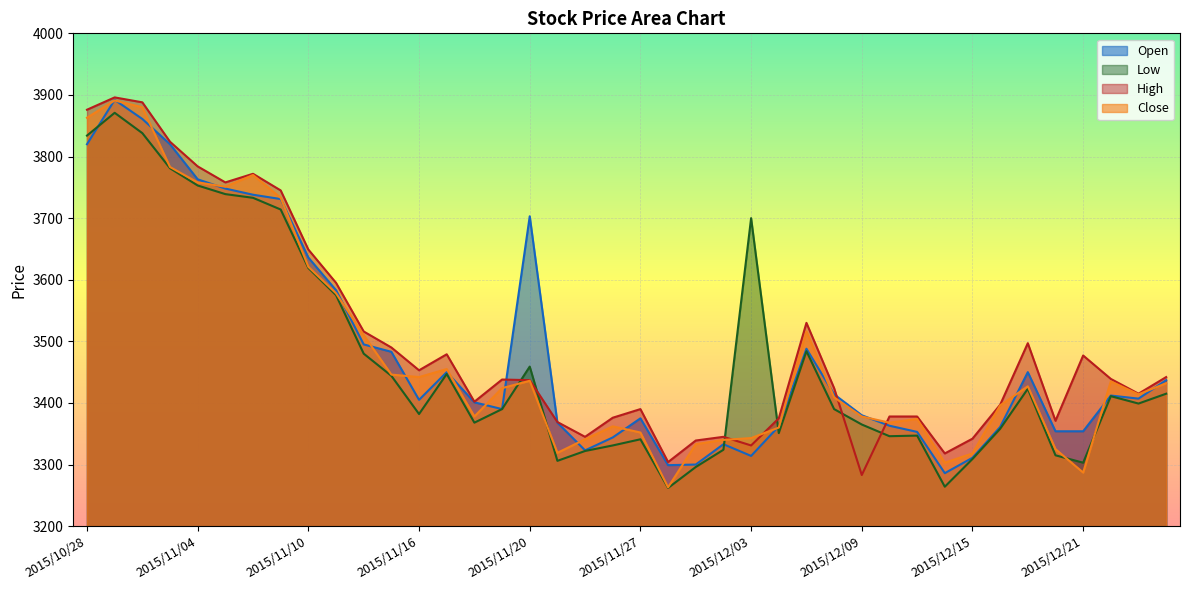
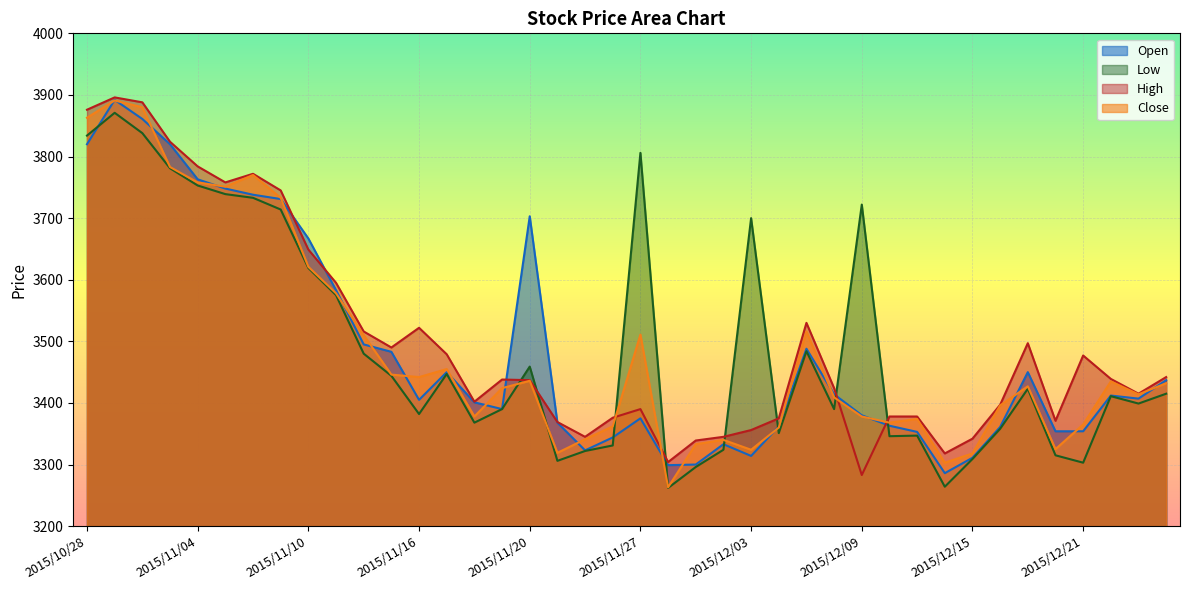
Open, 2015/11/10: 3640 -> 3670
High, 2015/11/16: 3450 -> 3520
Low, 2015/11/27: 3340 -> 3810
Close, 2015/11/27: 3350 -> 3510
High, 2015/12/03: 3330 -> 3360
Close, 2015/12/03: 3340 -> 3320
Low, 2015/12/09: 3370 -> 3720
Close, 2015/12/21: 3290 -> 3370
